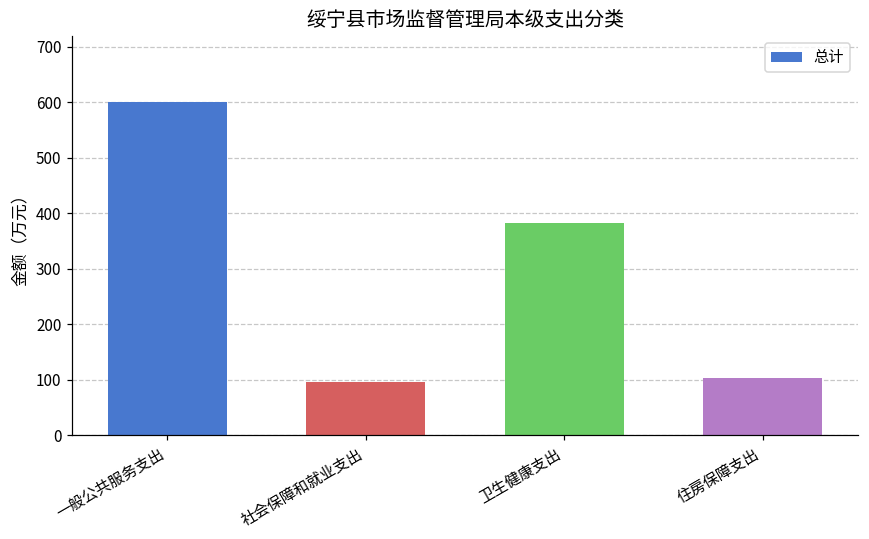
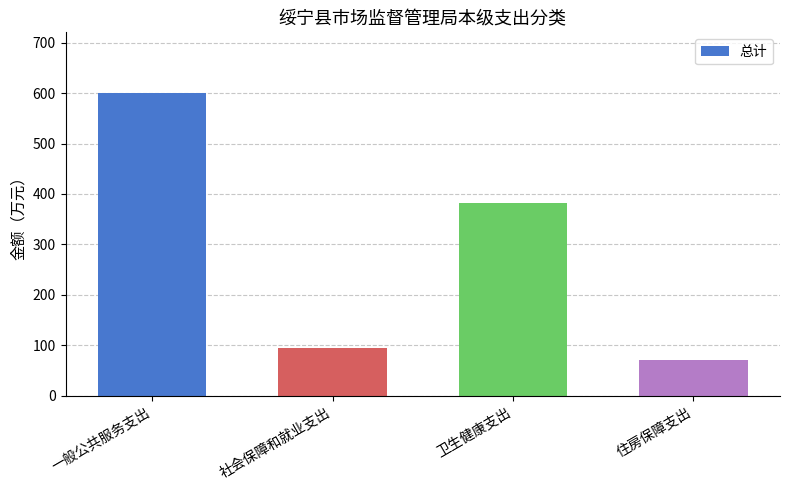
住房保障支出: 100 -> 70
